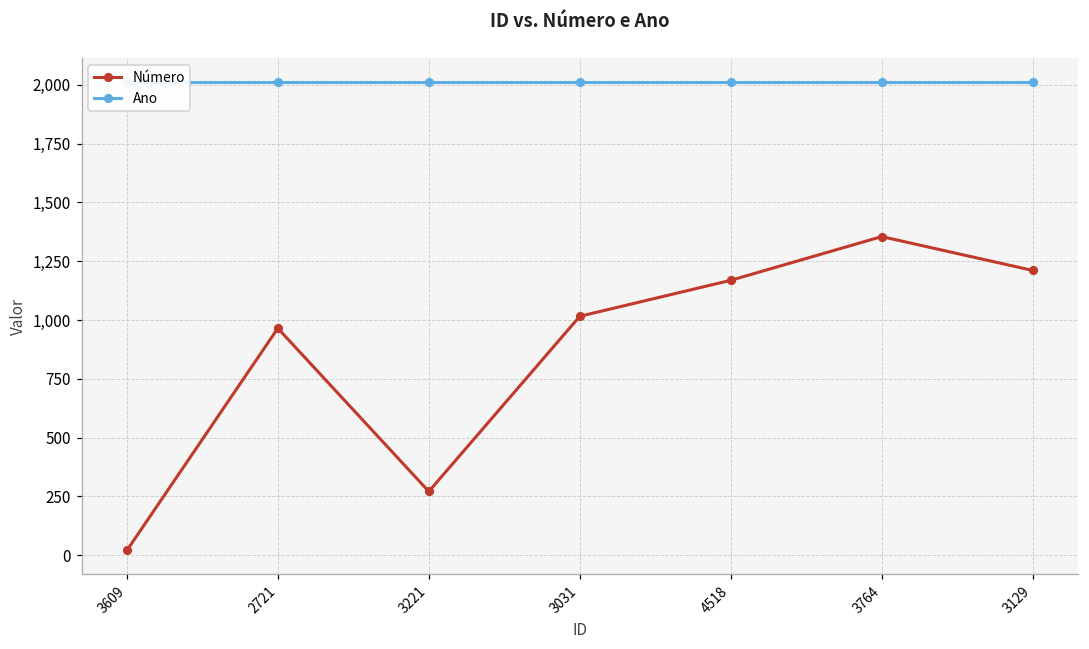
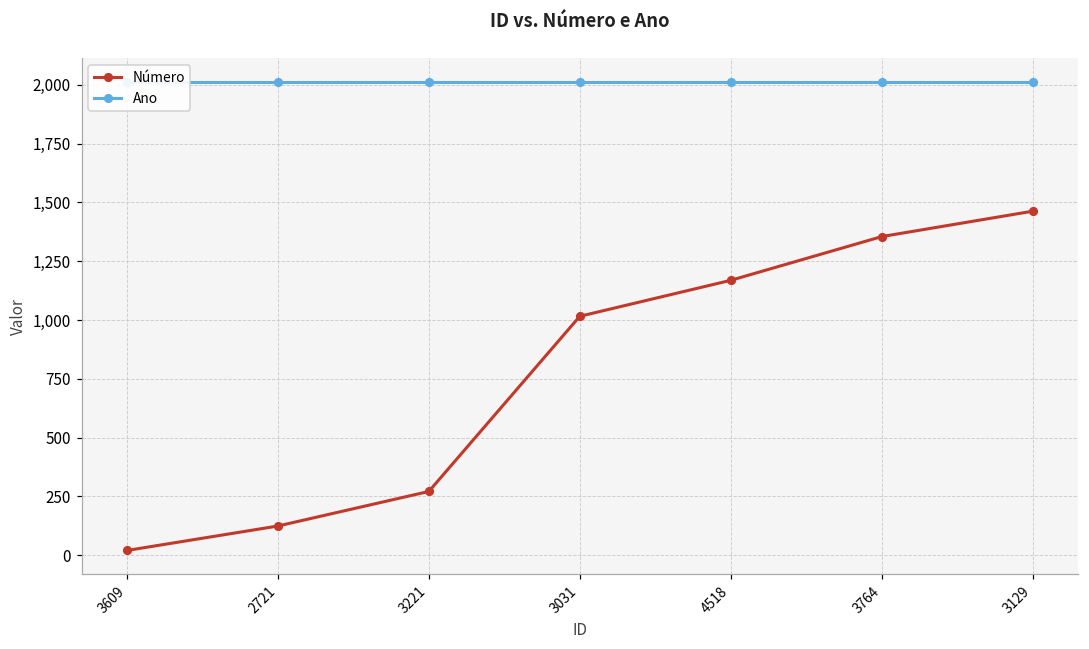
Número, 2721: 970 -> 120
Número, 3129: 1,210 -> 1,460
